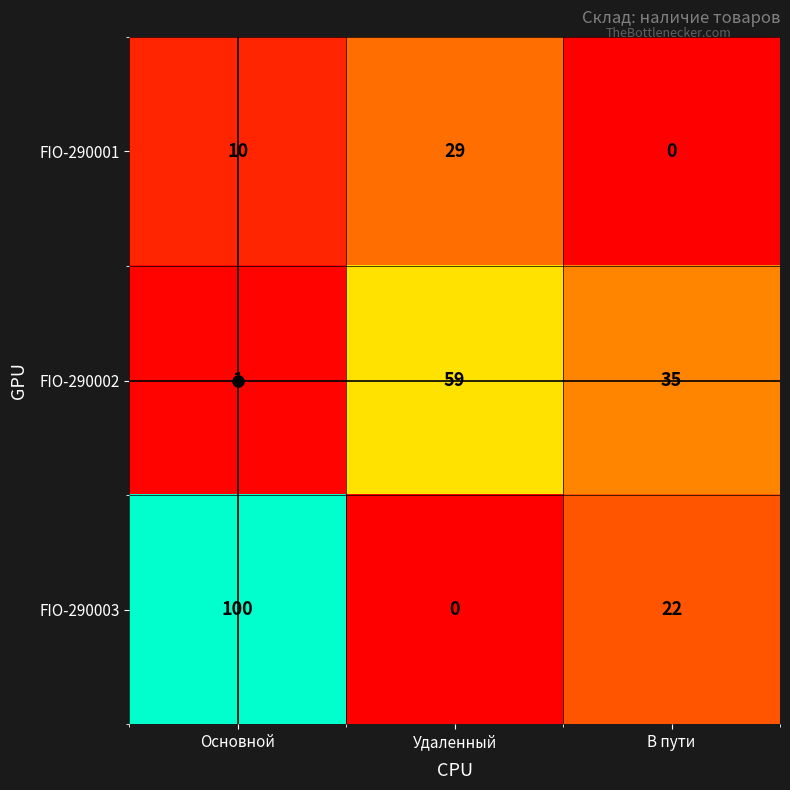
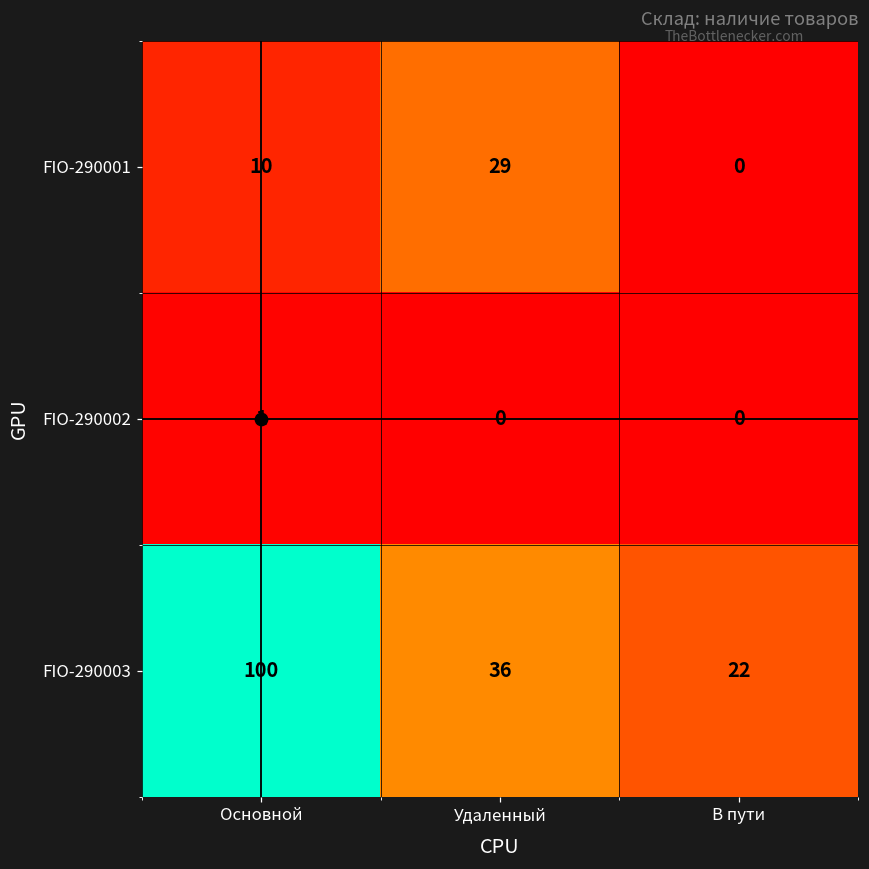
FIO-290002, Удаленный: 59 -> 0
FIO-290002, В пути: 35 -> 0
FIO-290003, Удаленный: 0 -> 36
